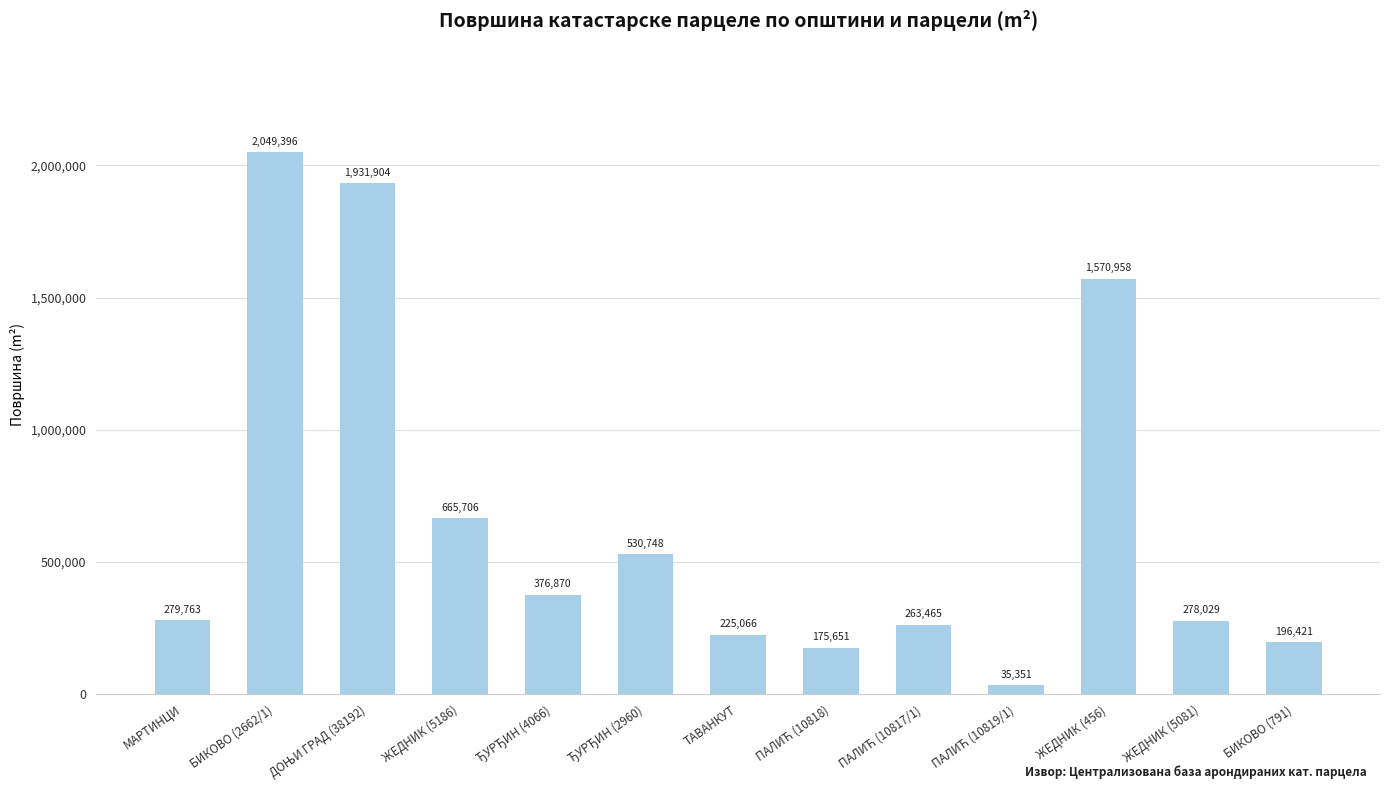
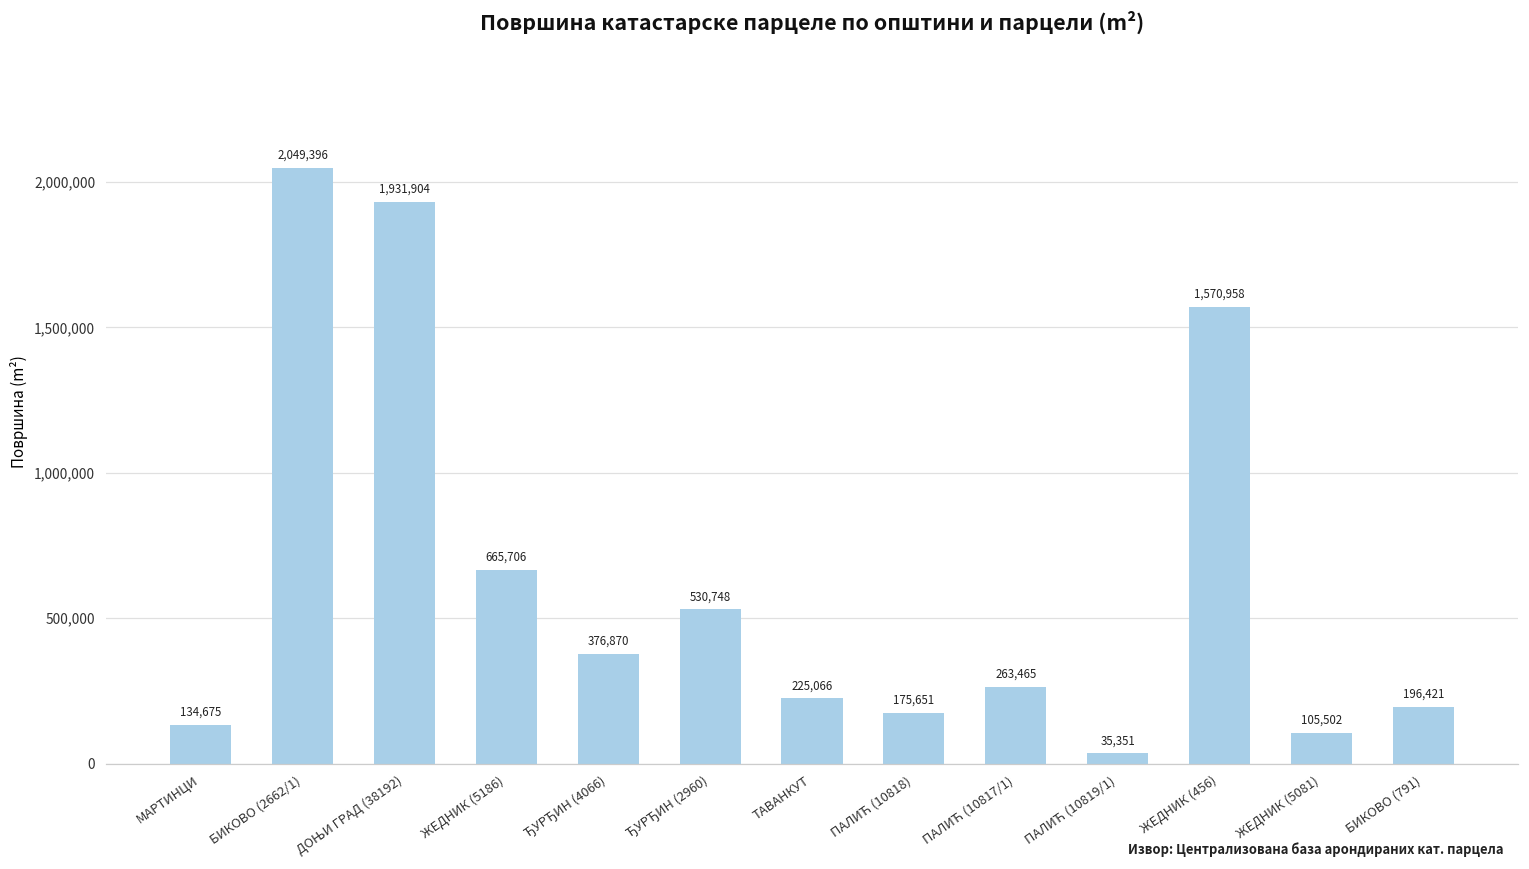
МАРТИНЦИ: 279,763 -> 134,675
ЖЕДНИК (5081): 278,029 -> 105,502
